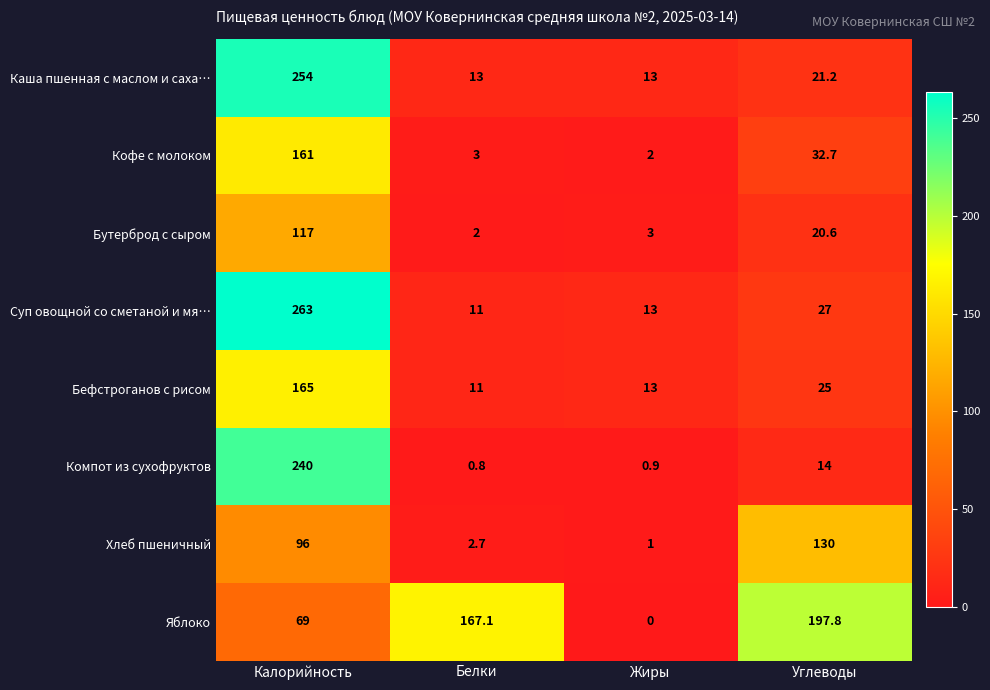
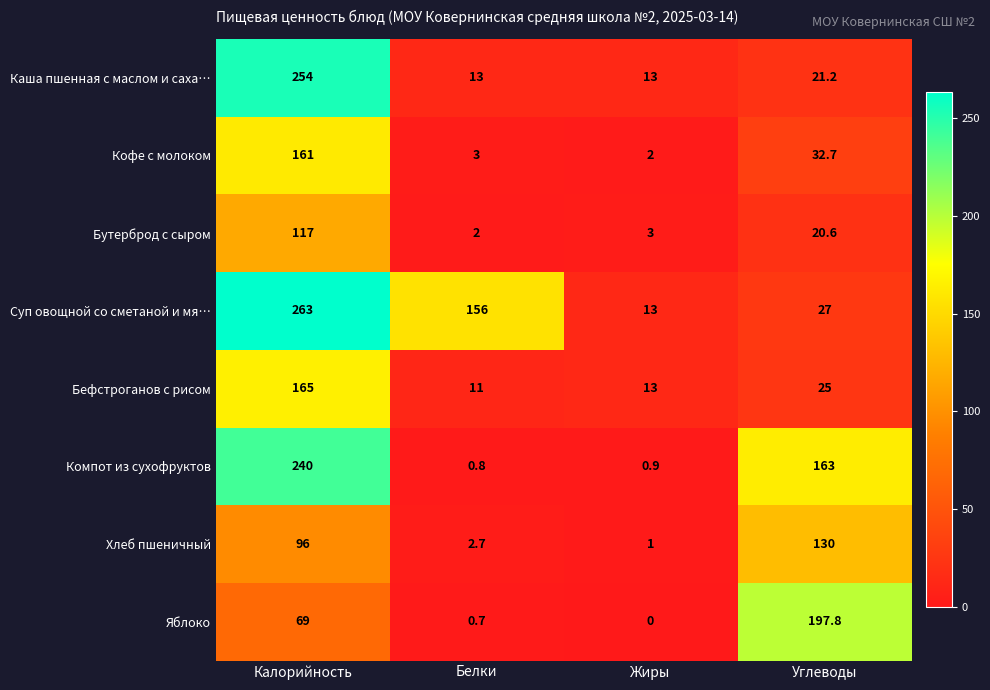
Суп овощной со сметаной и мя…, Белки: 11 -> 156
Компот из сухофруктов, Углеводы: 14 -> 163
Яблоко, Белки: 167.1 -> 0.7
